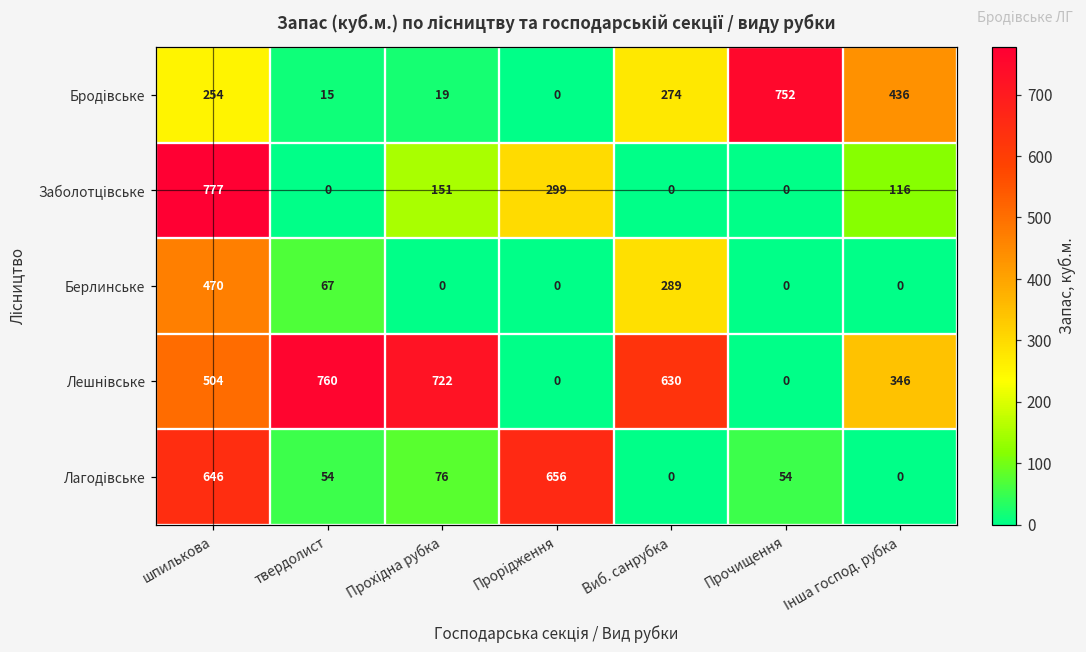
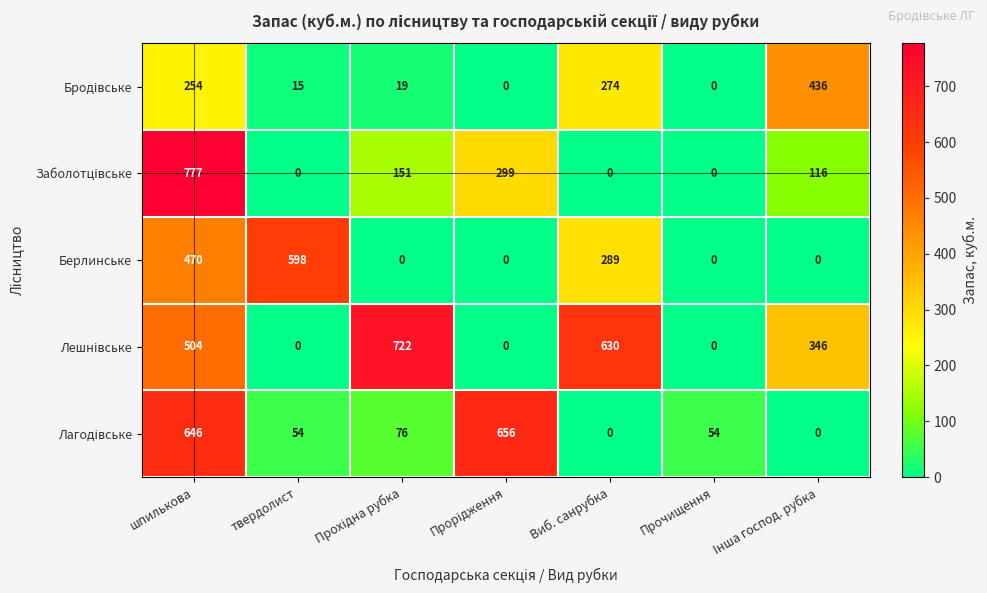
Бродівське, Прочищення: 752 -> 0
Берлинське, твердолист: 67 -> 598
Лешнівське, твердолист: 760 -> 0
